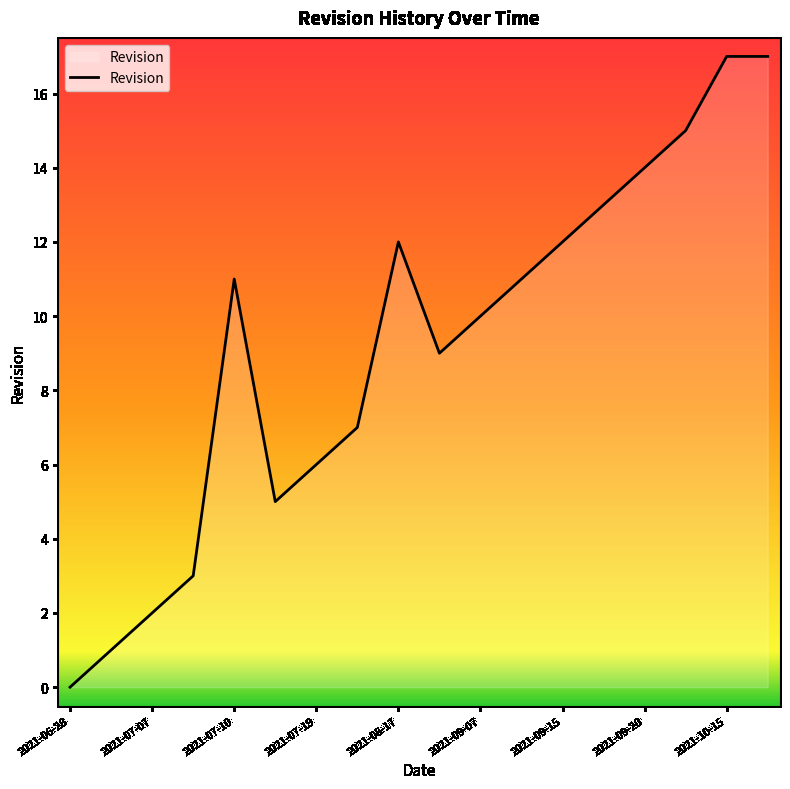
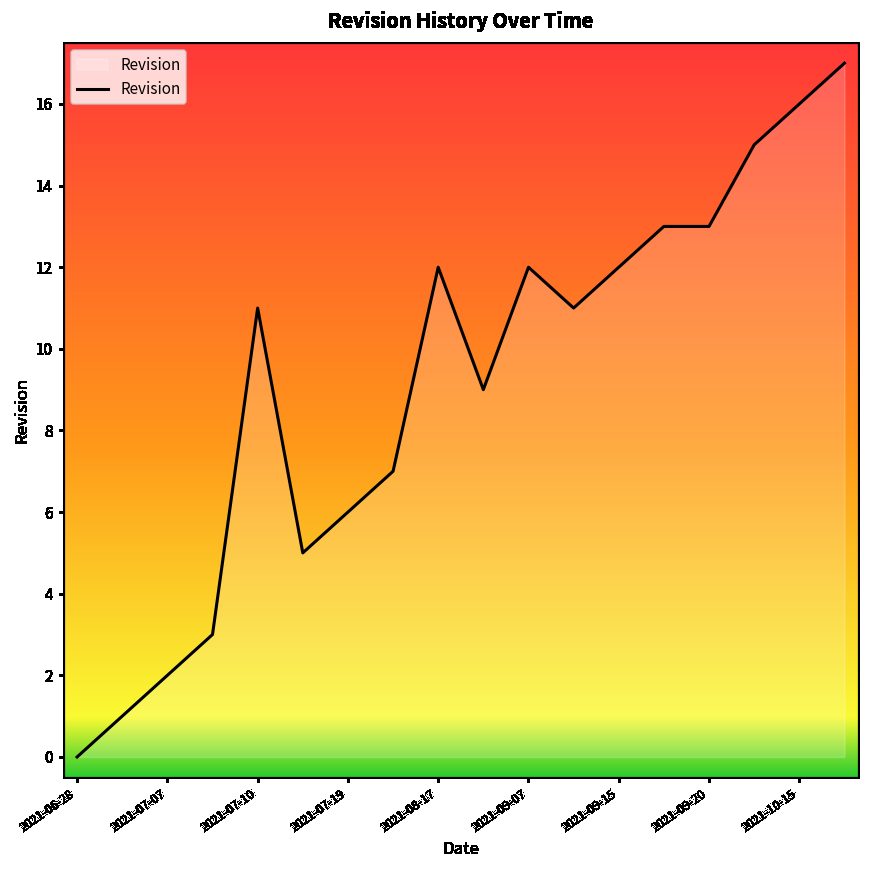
2021-09-07: 10 -> 12
2021-09-20: 14 -> 13
2021-10-15: 17 -> 16
